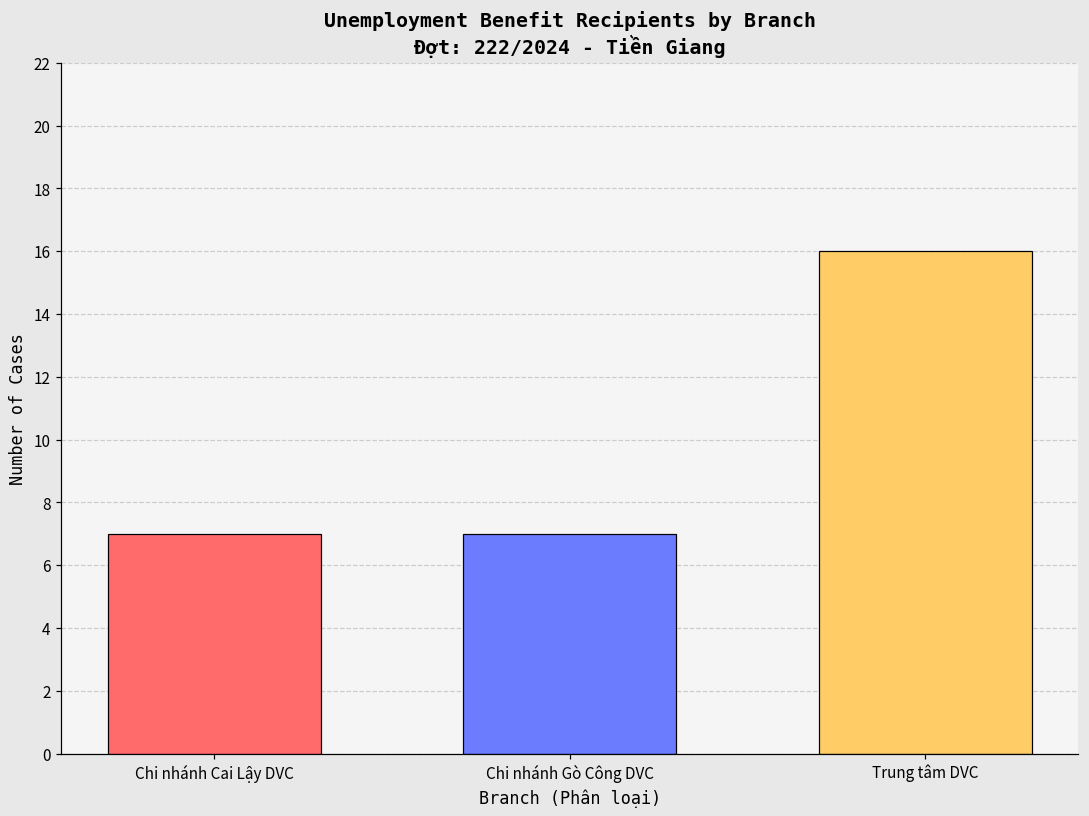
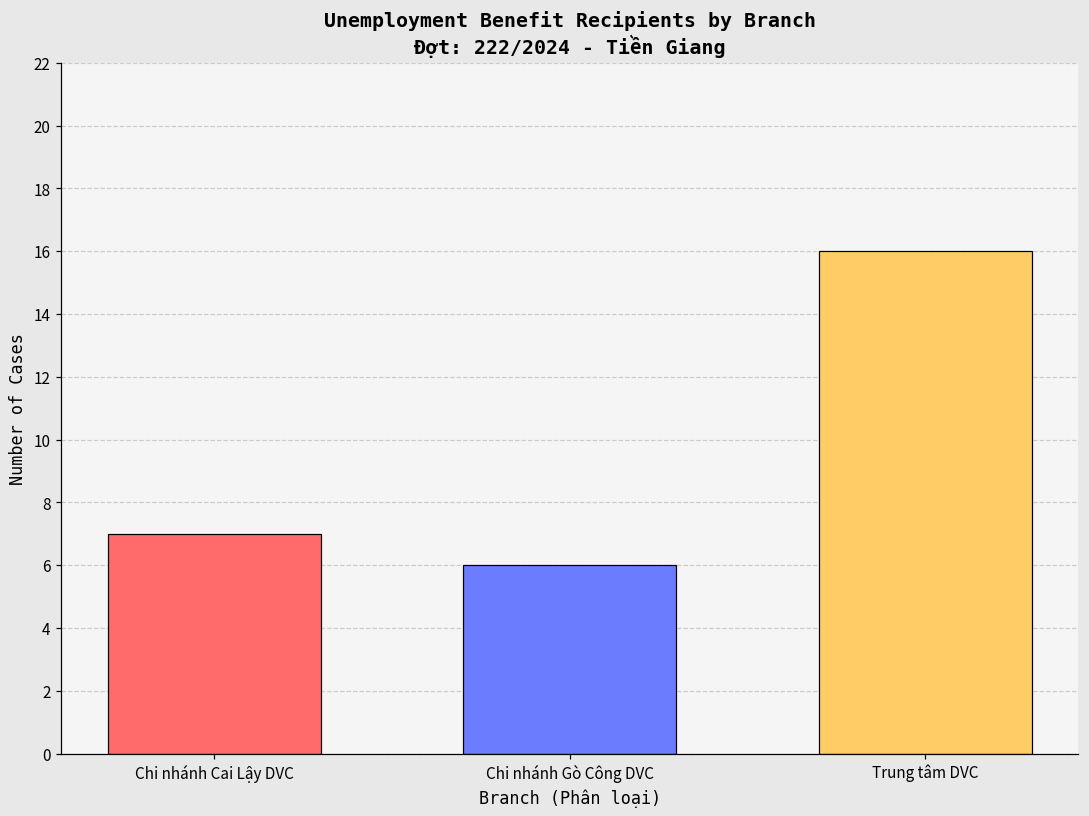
Chi nhánh Gò Công DVC: 7 -> 6
